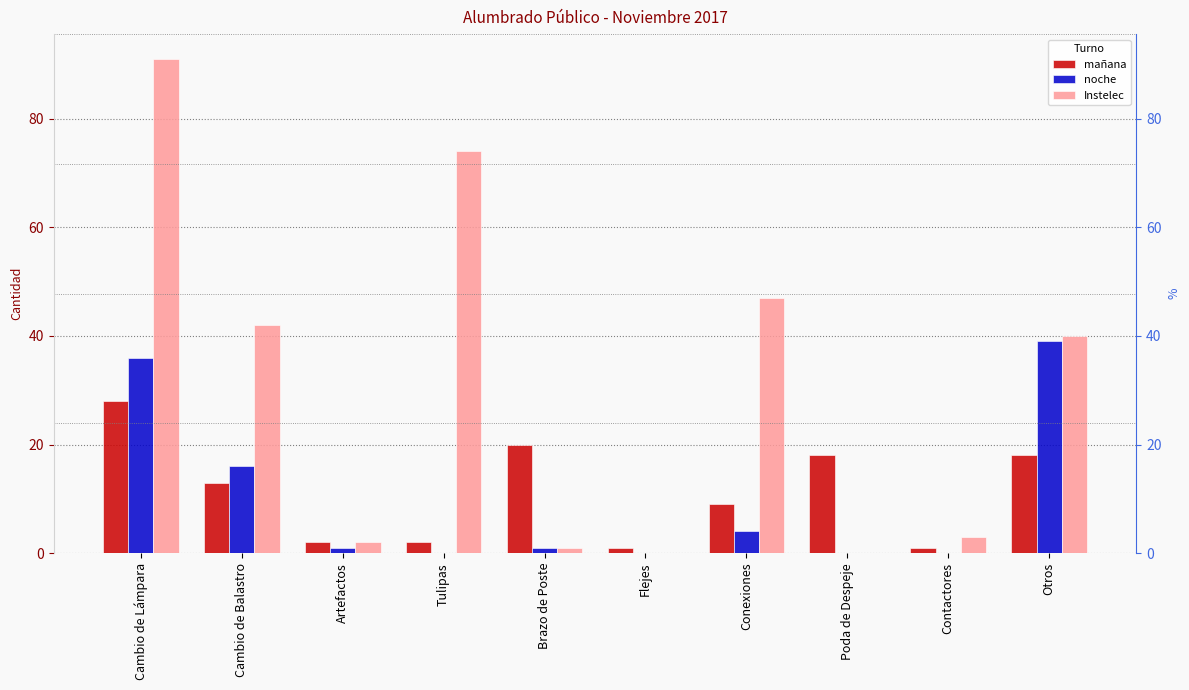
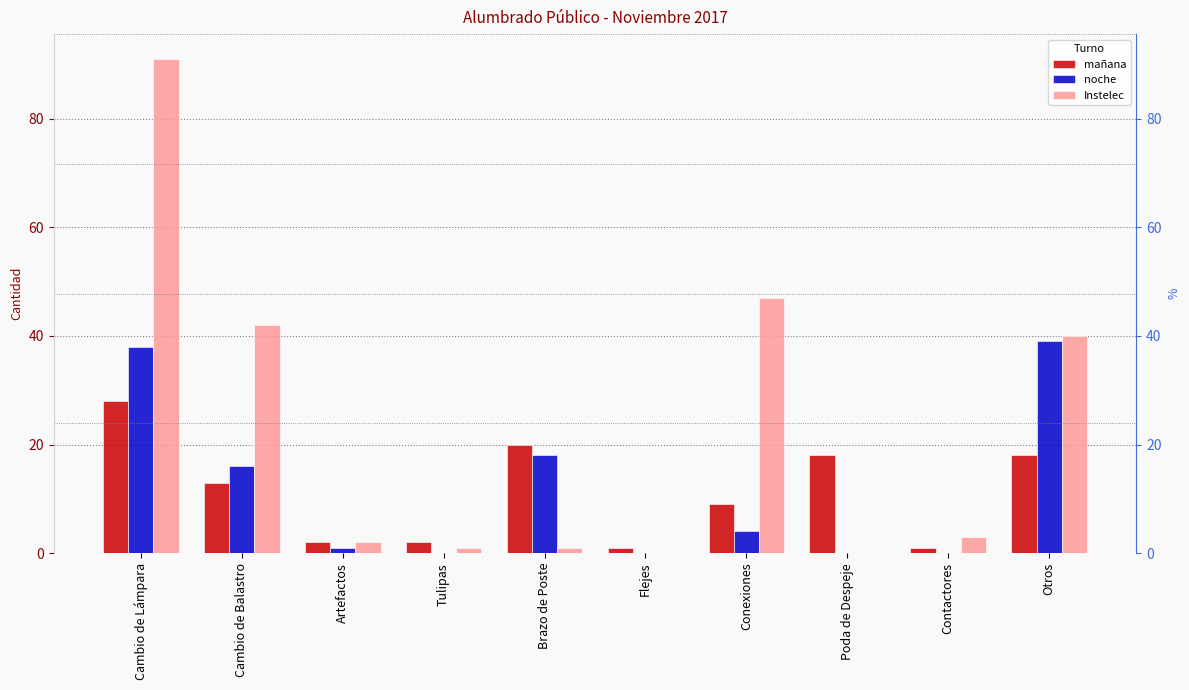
noche, Cambio de Lámpara: 36 -> 38
Instelec, Tulipas: 74 -> 1
noche, Brazo de Poste: 1 -> 18
